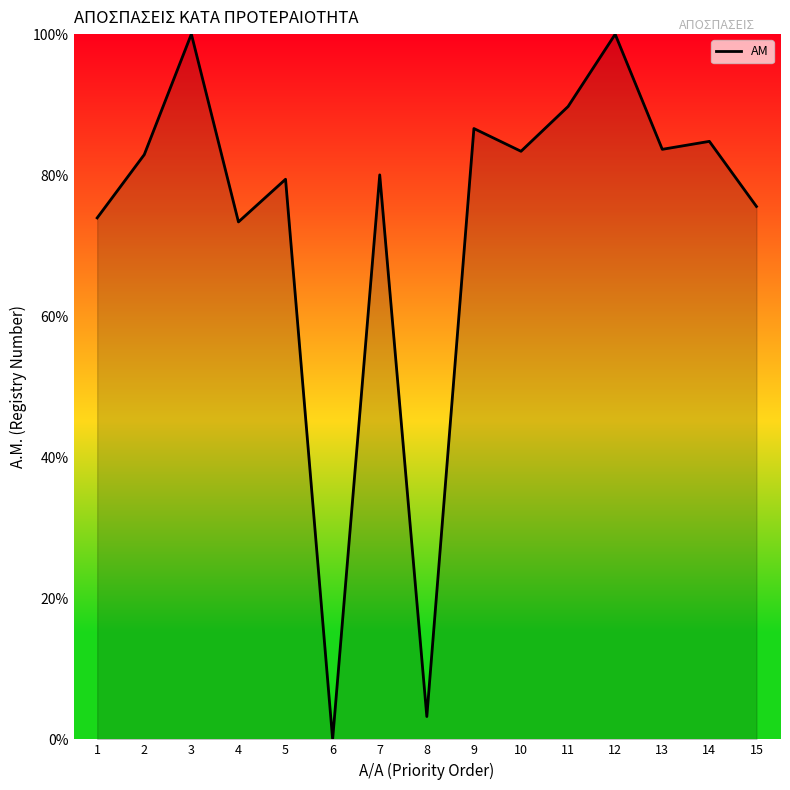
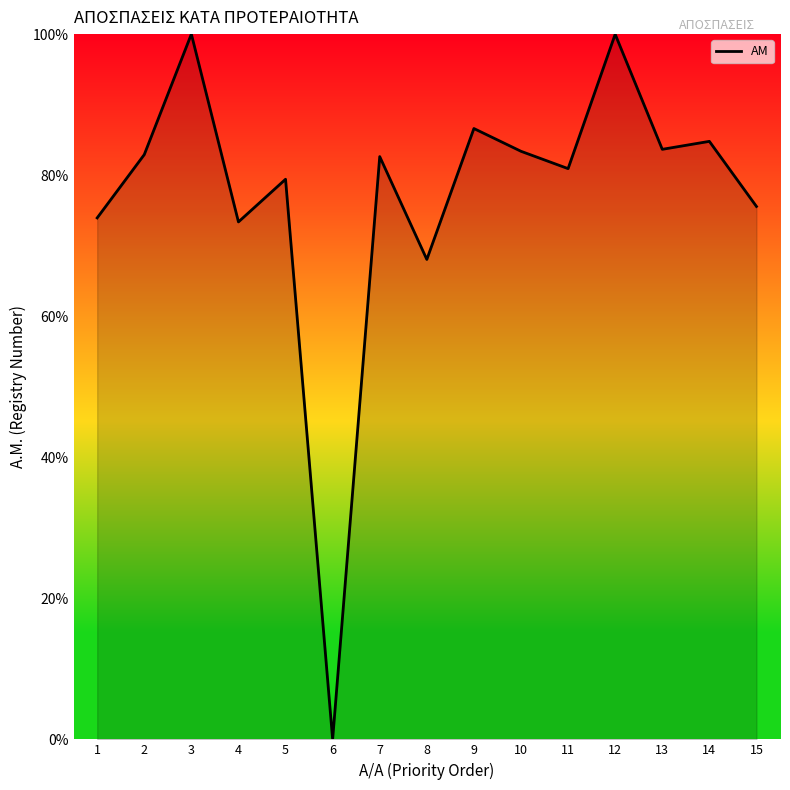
7: 80% -> 83%
8: 3% -> 68%
11: 90% -> 81%
